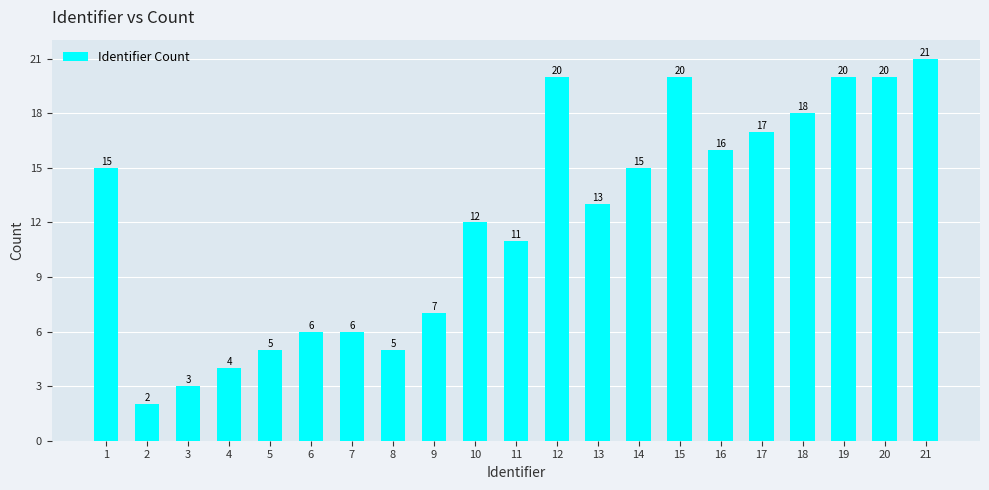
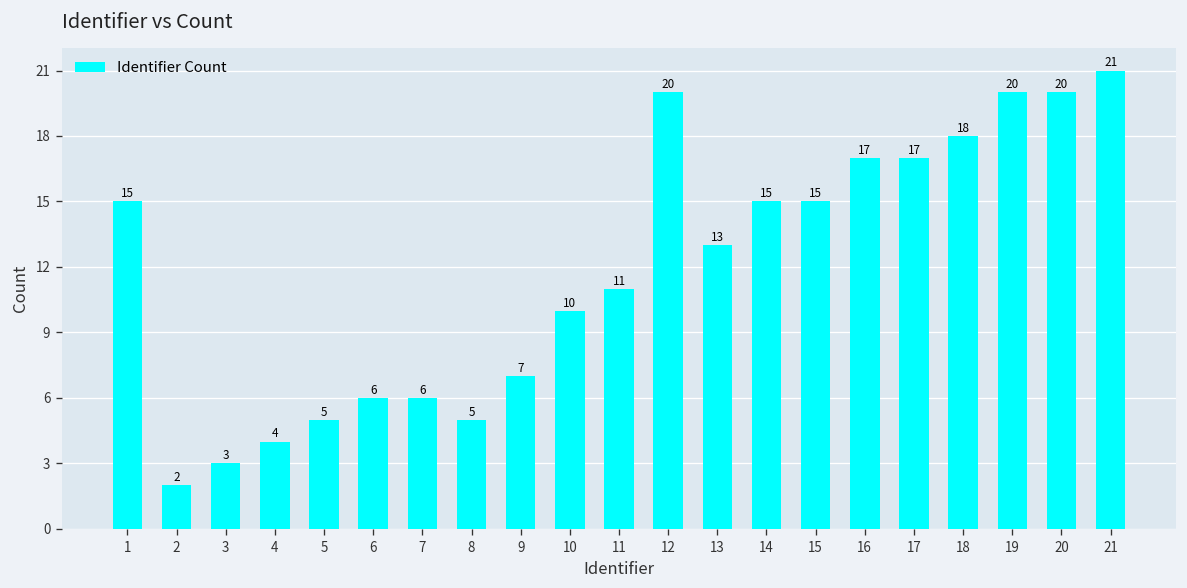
10: 12 -> 10
15: 20 -> 15
16: 16 -> 17
